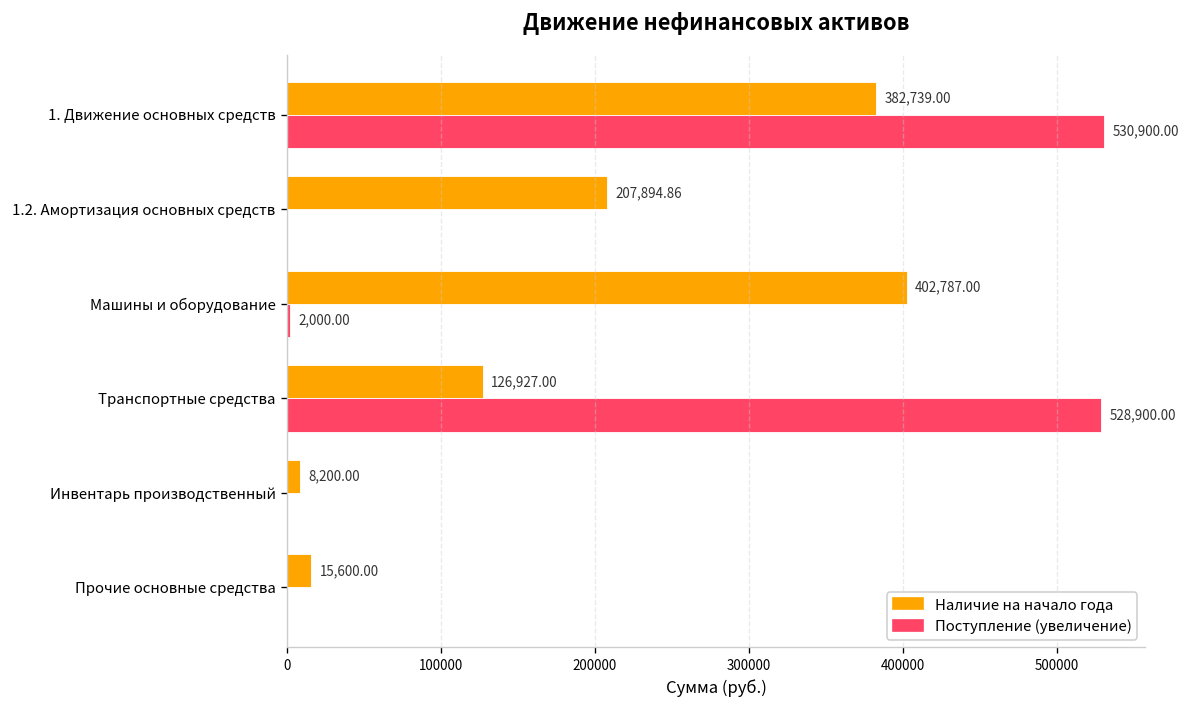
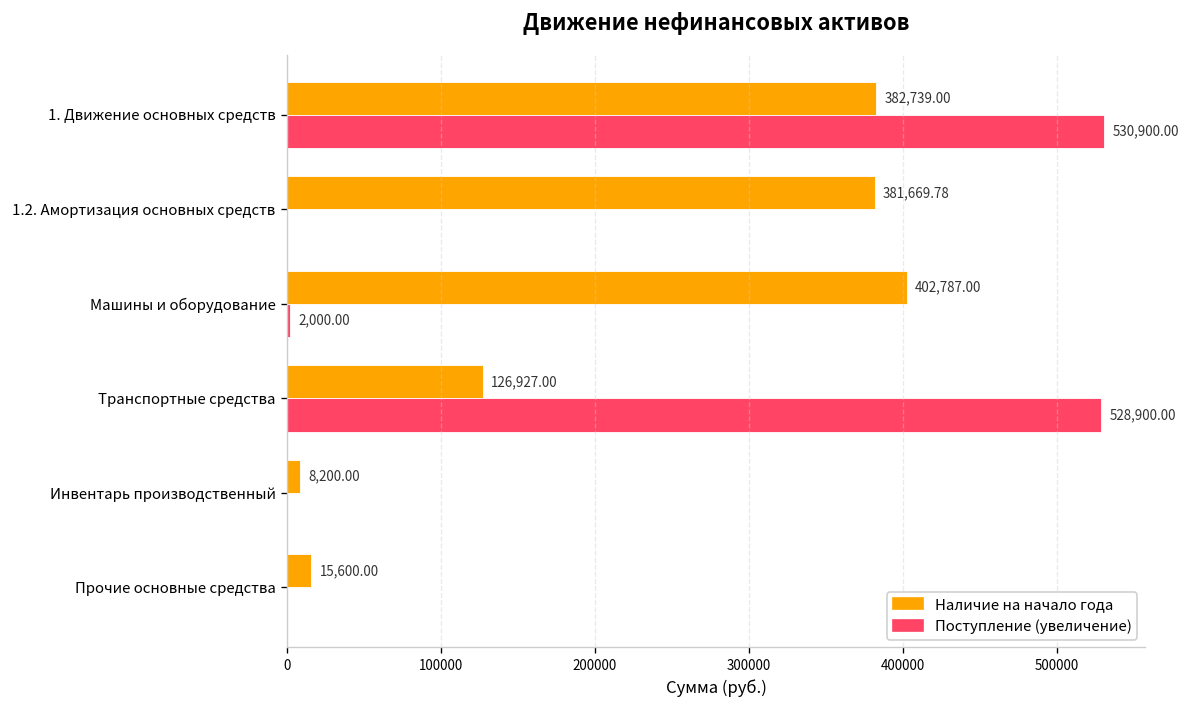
Наличие на начало года, 1.2. Амортизация основных средств: 207,894.86 -> 381,669.78
